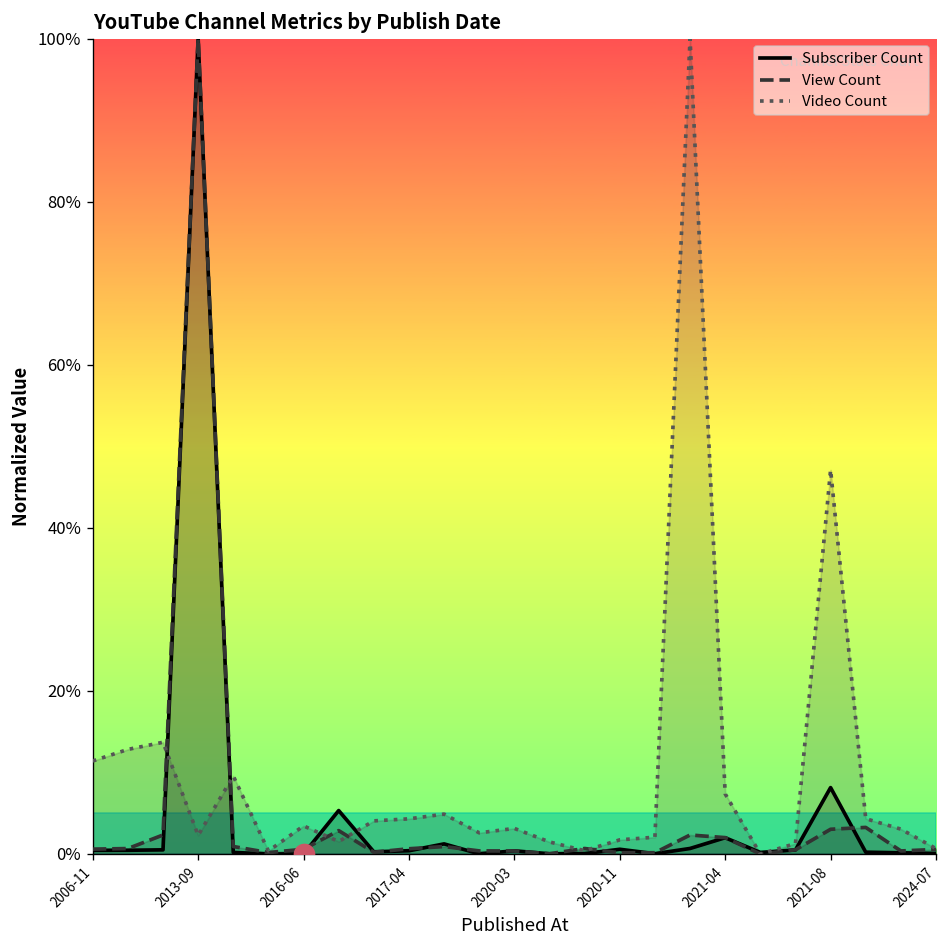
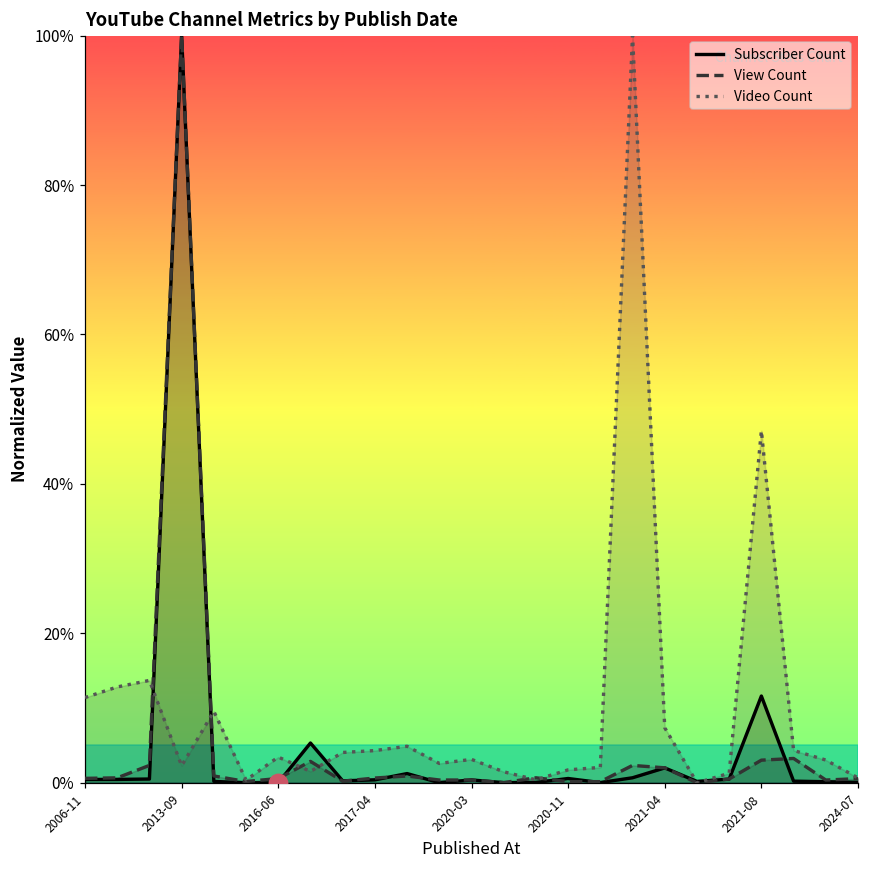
Subscriber Count, 2021-08: 8% -> 12%
